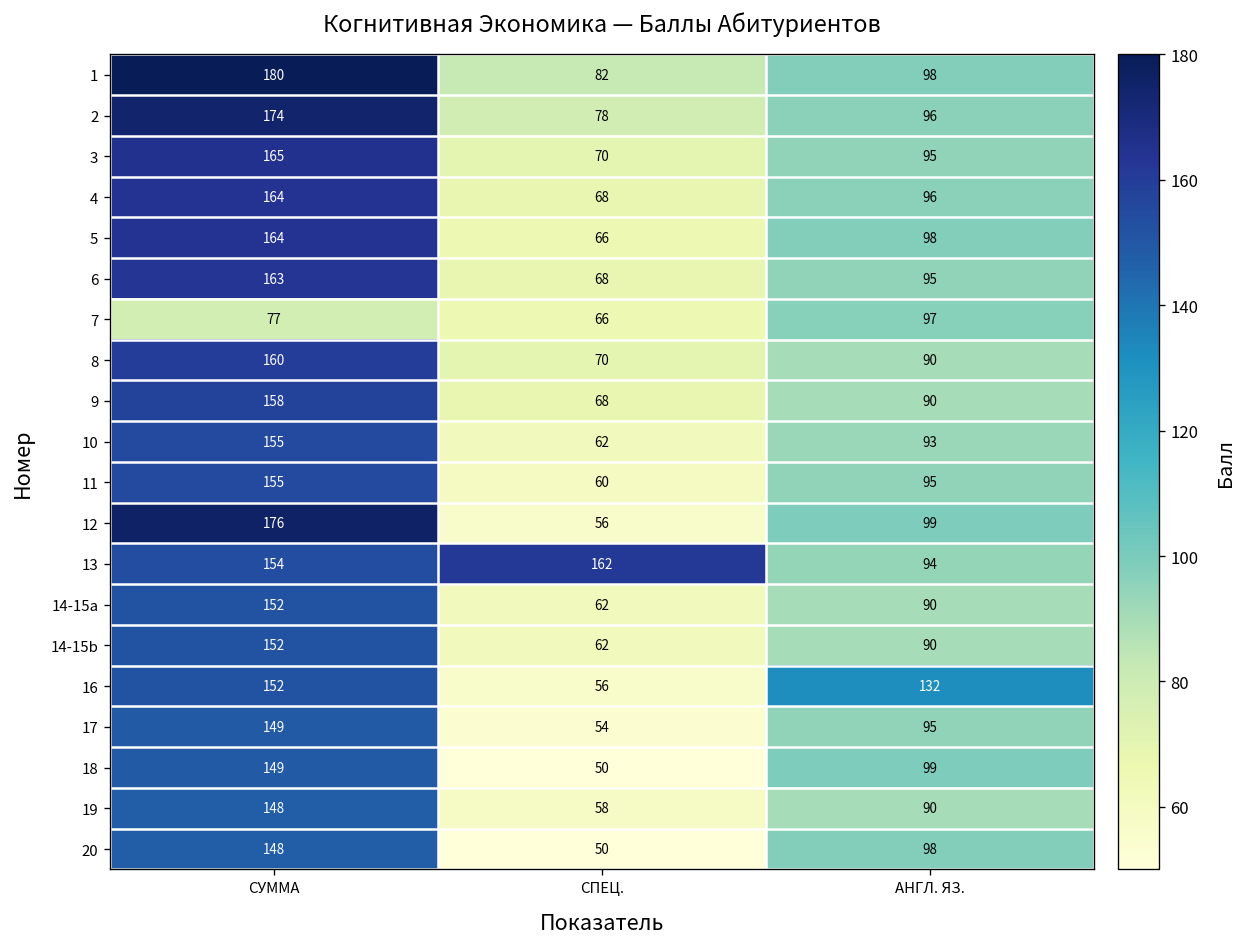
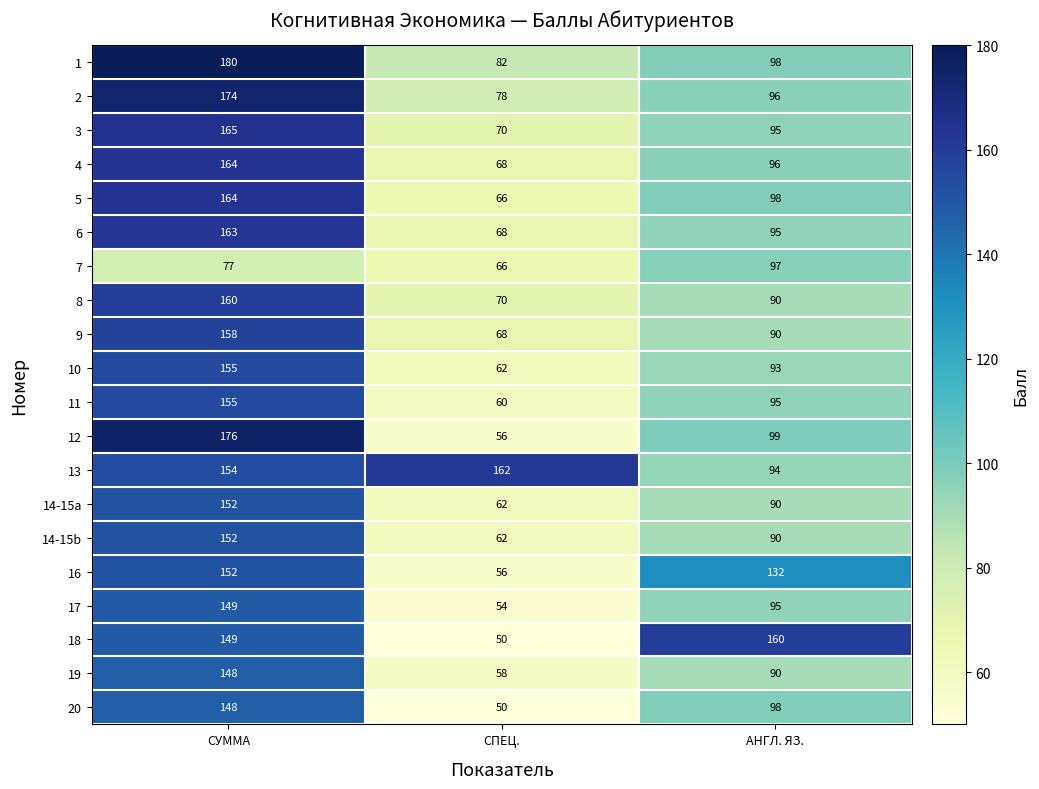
18, АНГЛ. ЯЗ.: 99 -> 160
